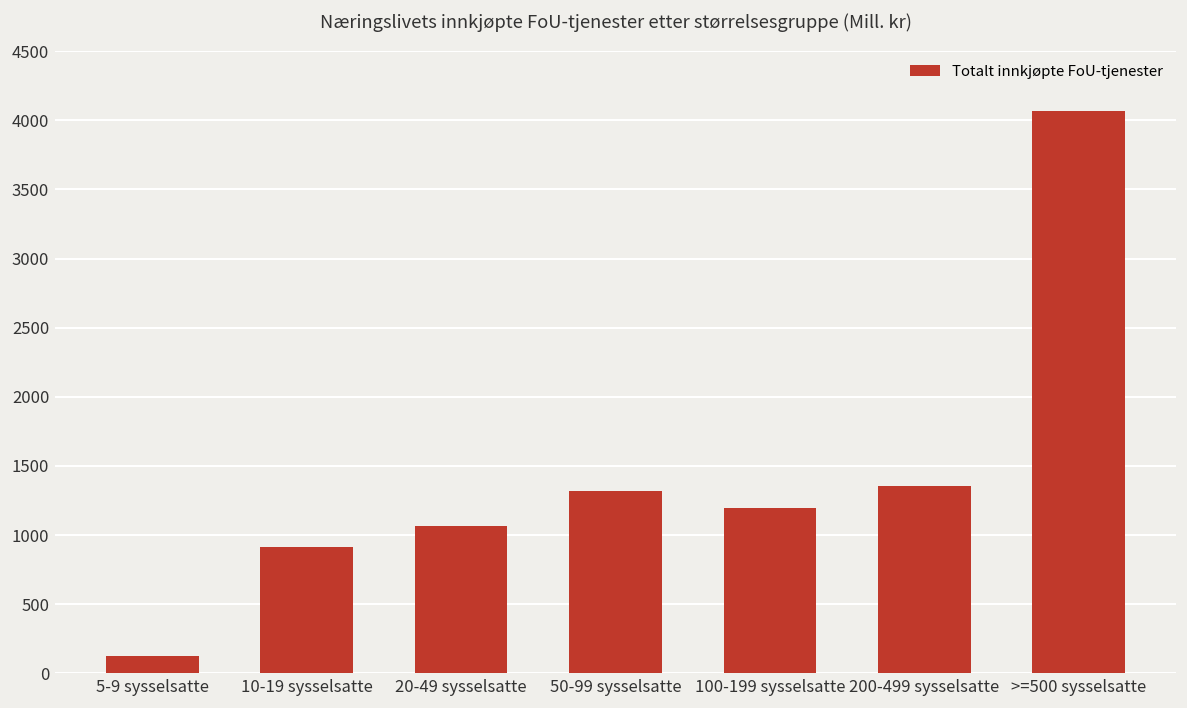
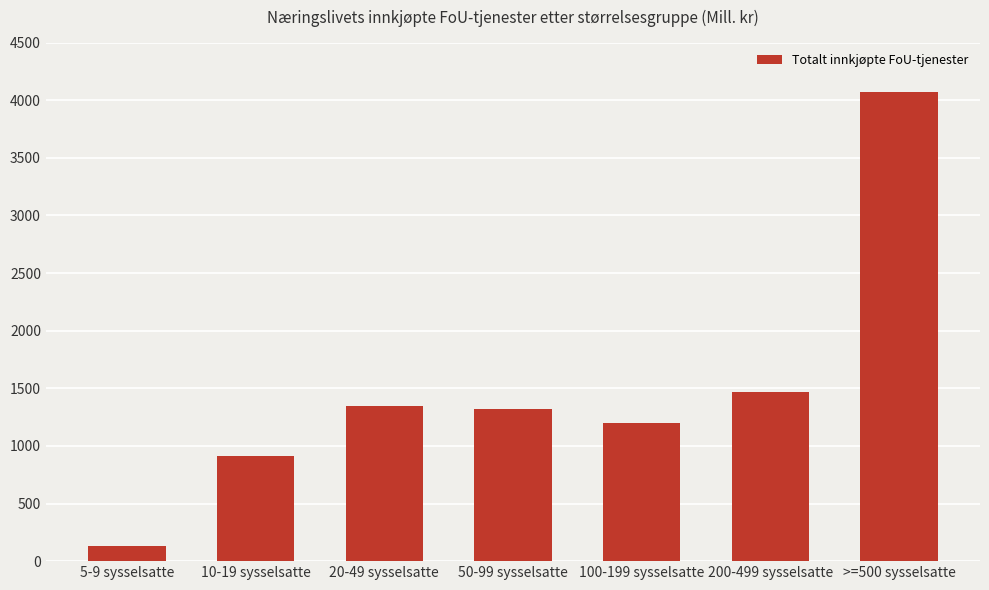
20-49 sysselsatte: 1060 -> 1350
200-499 sysselsatte: 1360 -> 1470
